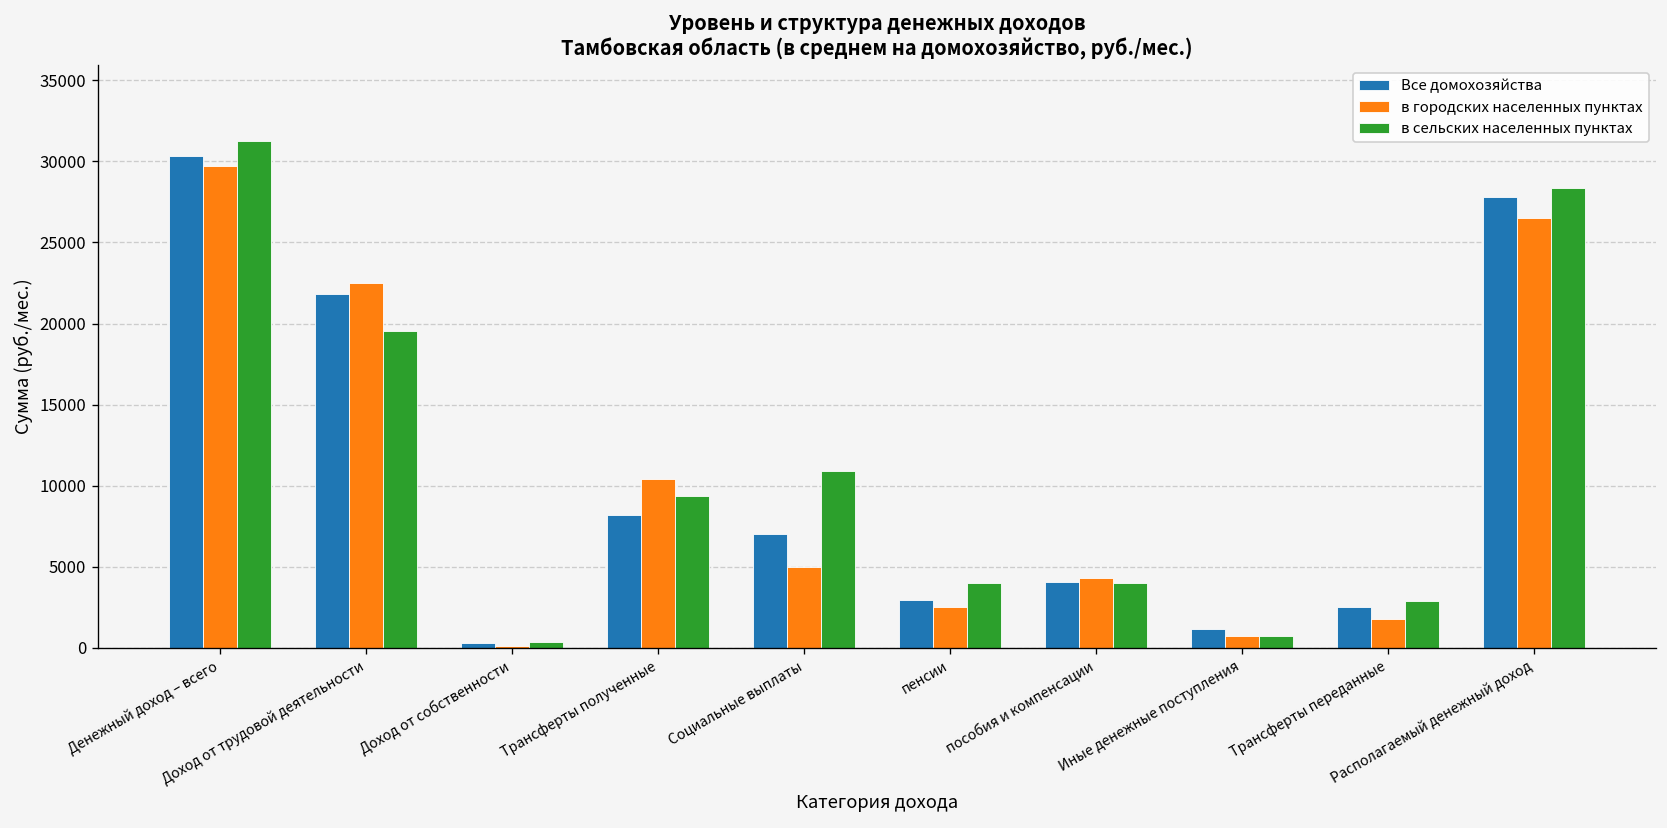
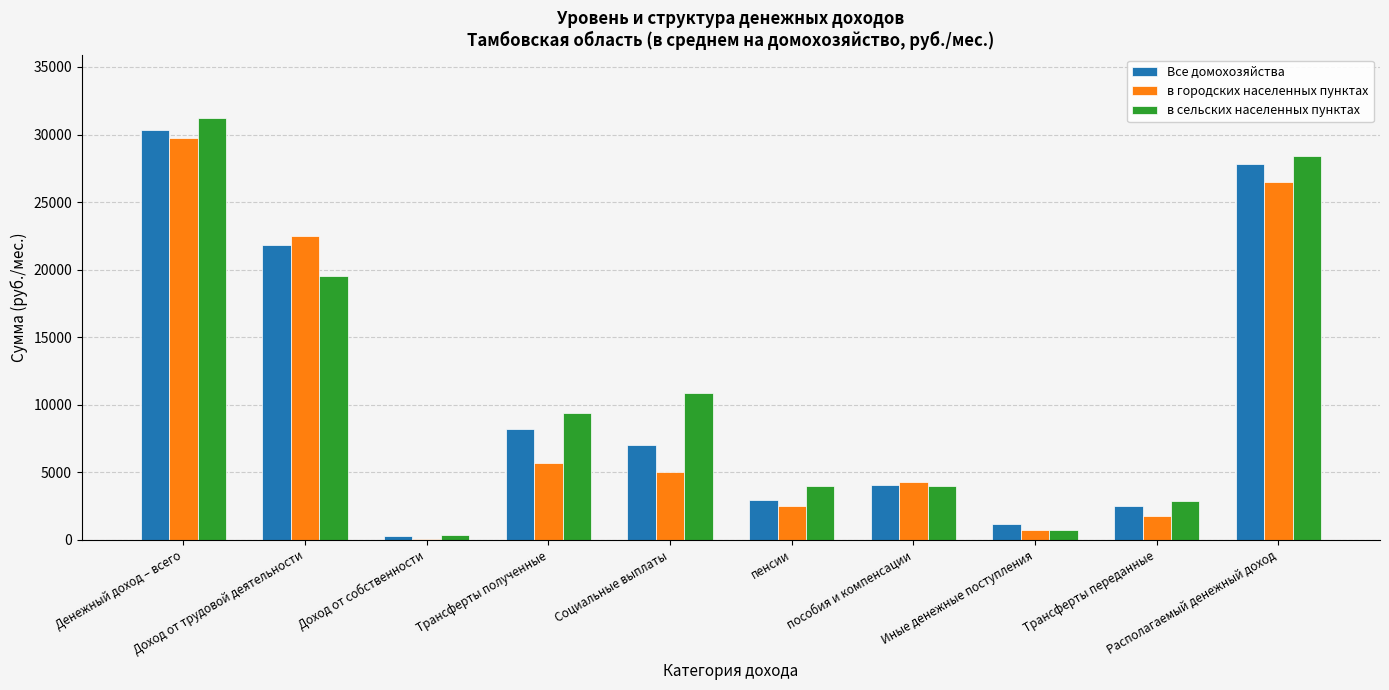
в городских населенных пунктах, Трансферты полученные: 10400 -> 5700
